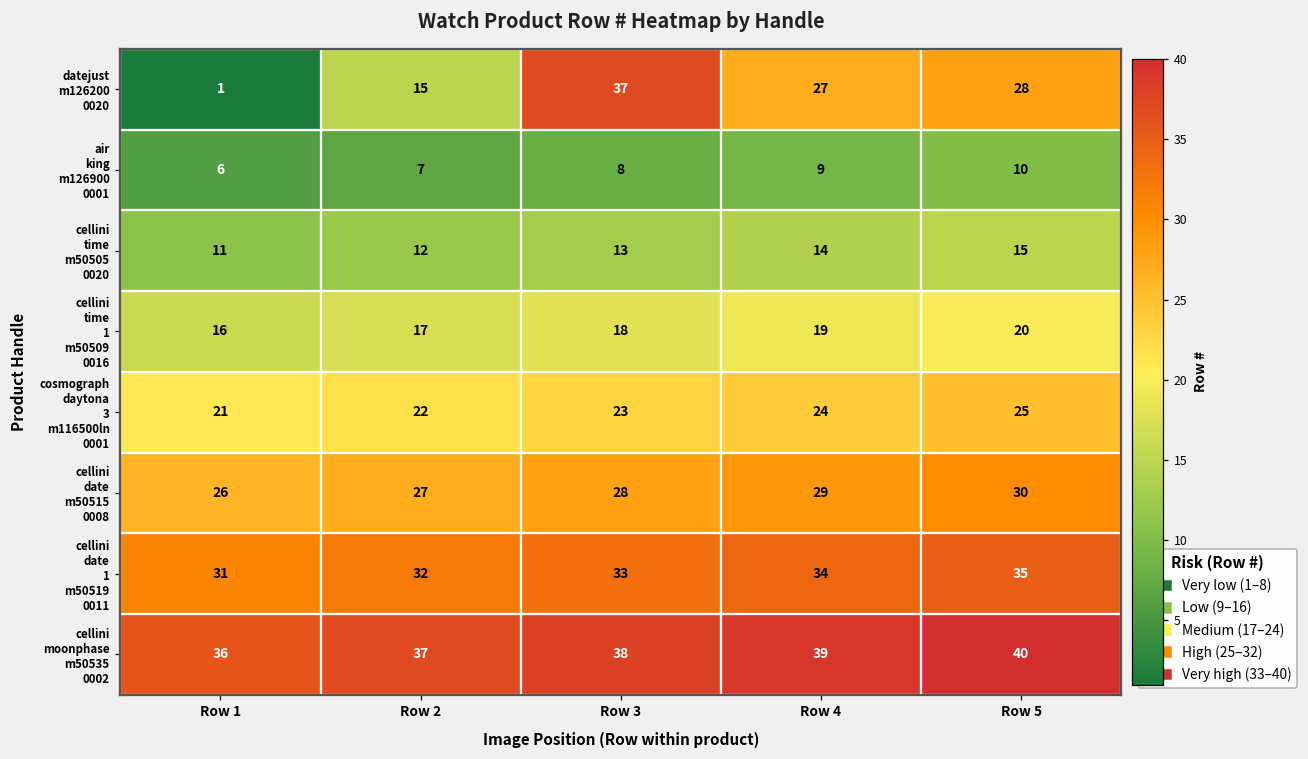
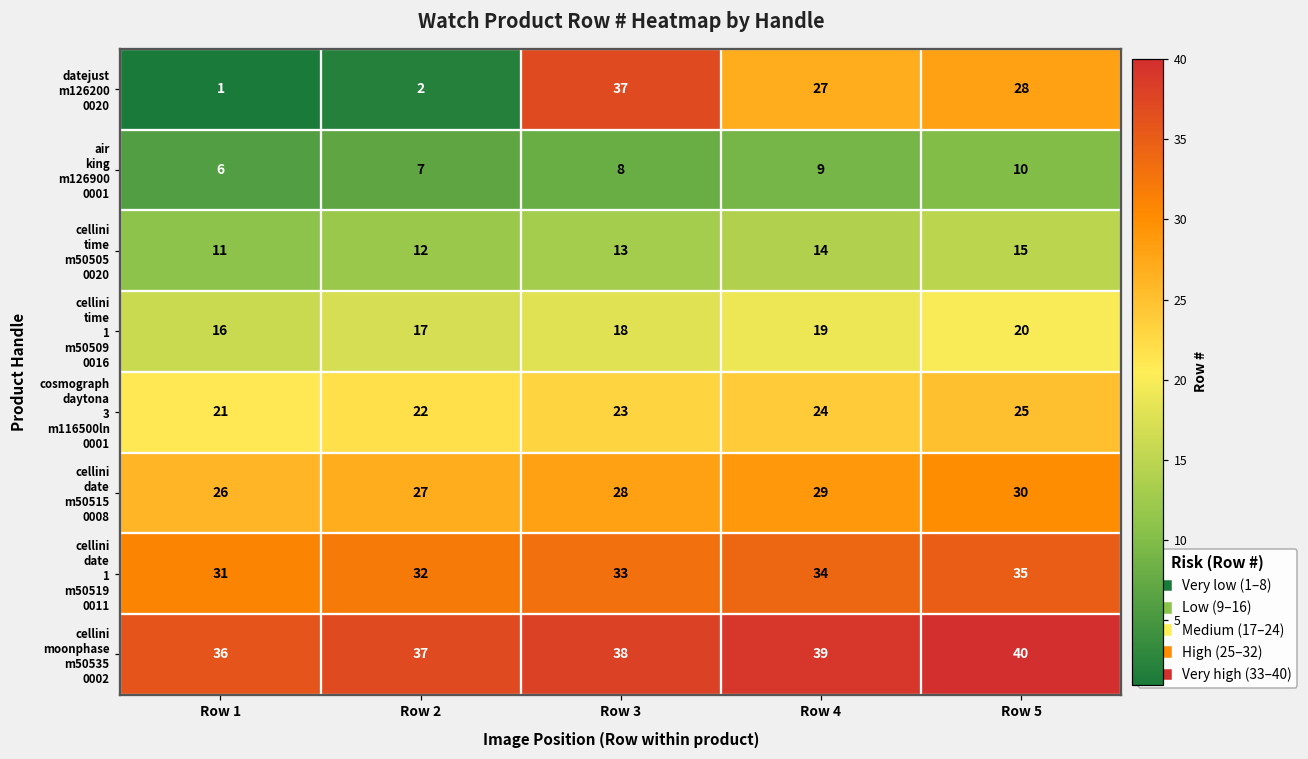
datejust m126200 0020, Row 2: 15 -> 2
